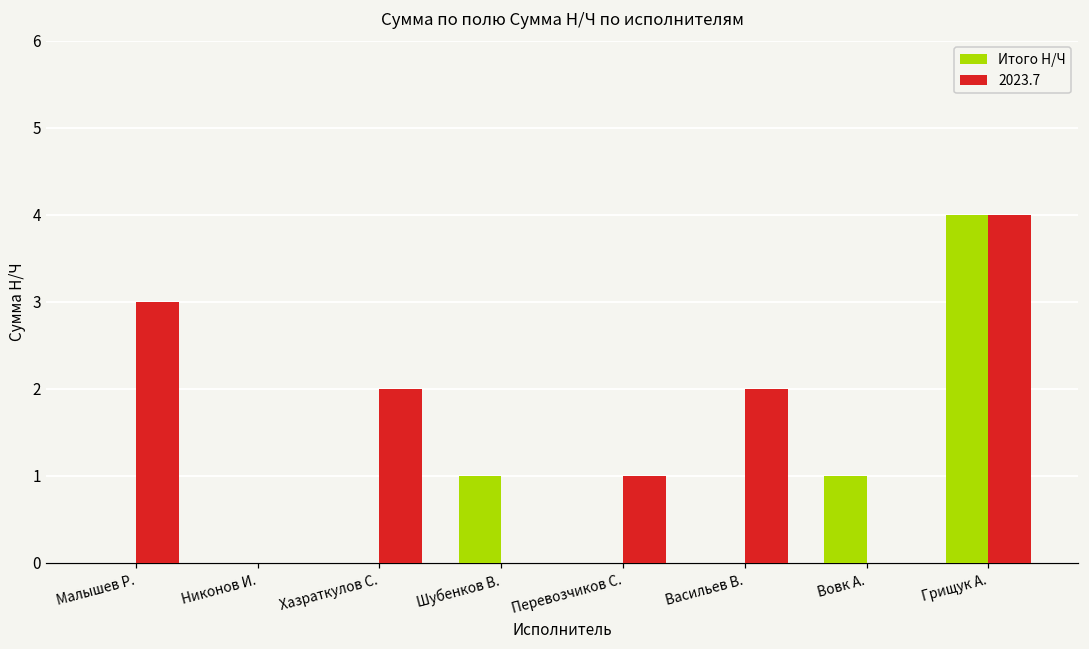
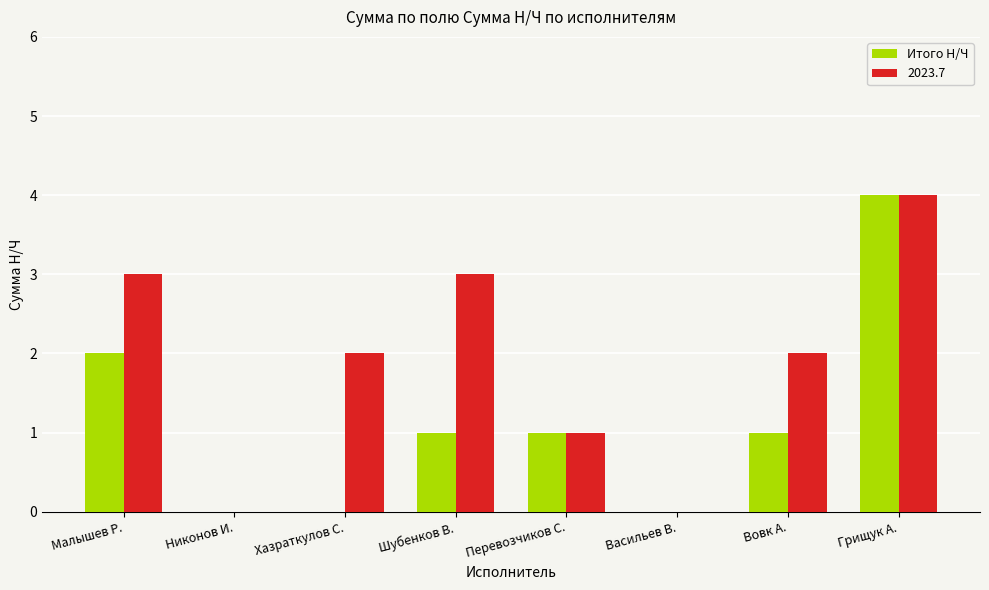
Итого Н/Ч, Малышев Р.: 0 -> 2
2023.7, Шубенков В.: 0 -> 3
Итого Н/Ч, Перевозчиков С.: 0 -> 1
2023.7, Васильев В.: 2 -> 0
2023.7, Вовк А.: 0 -> 2
